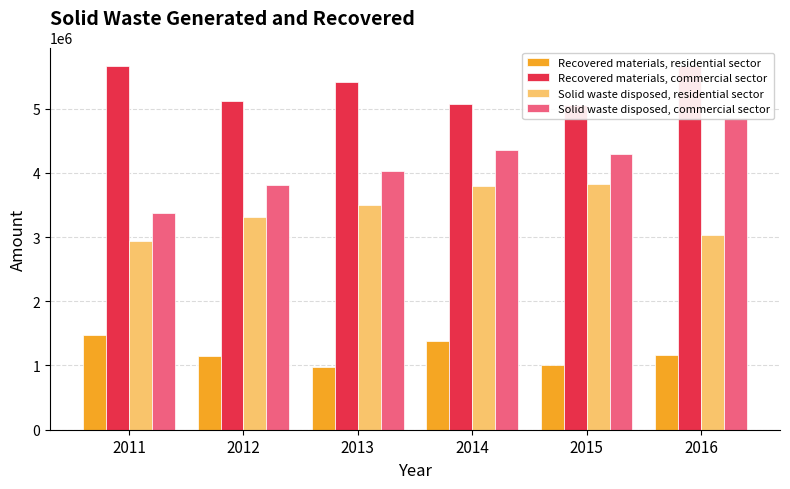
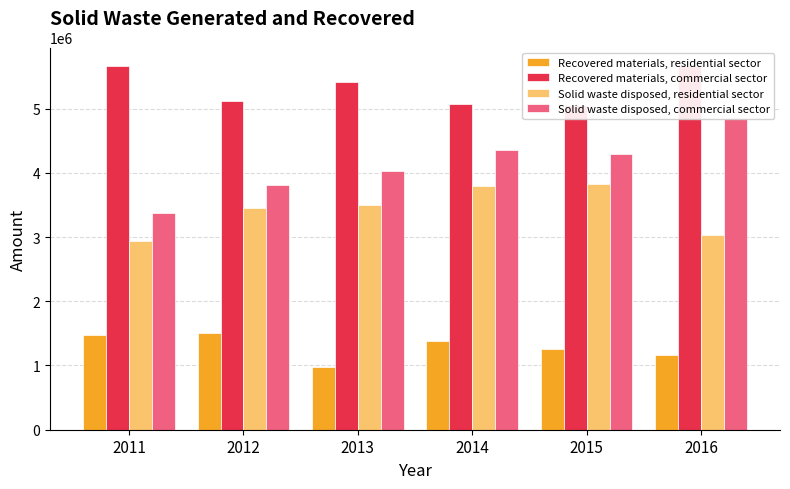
Recovered materials, residential sector, 2012: 1100000 -> 1500000
Solid waste disposed, residential sector, 2012: 3300000 -> 3500000
Recovered materials, residential sector, 2015: 1000000 -> 1300000
